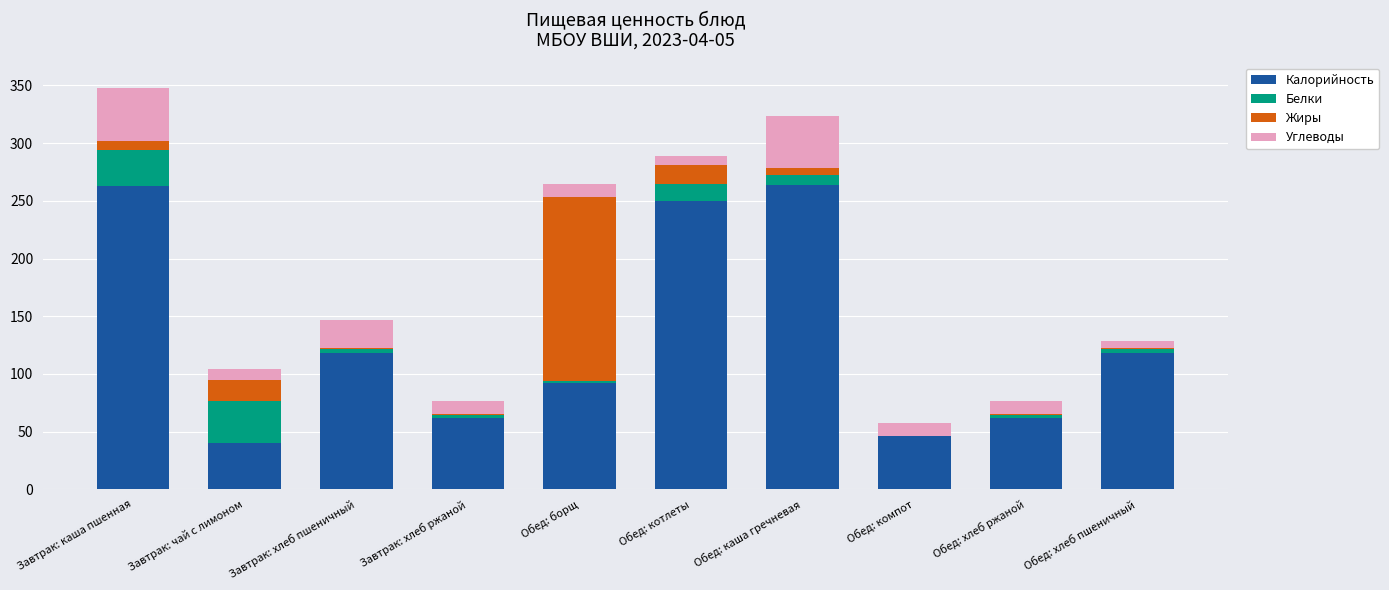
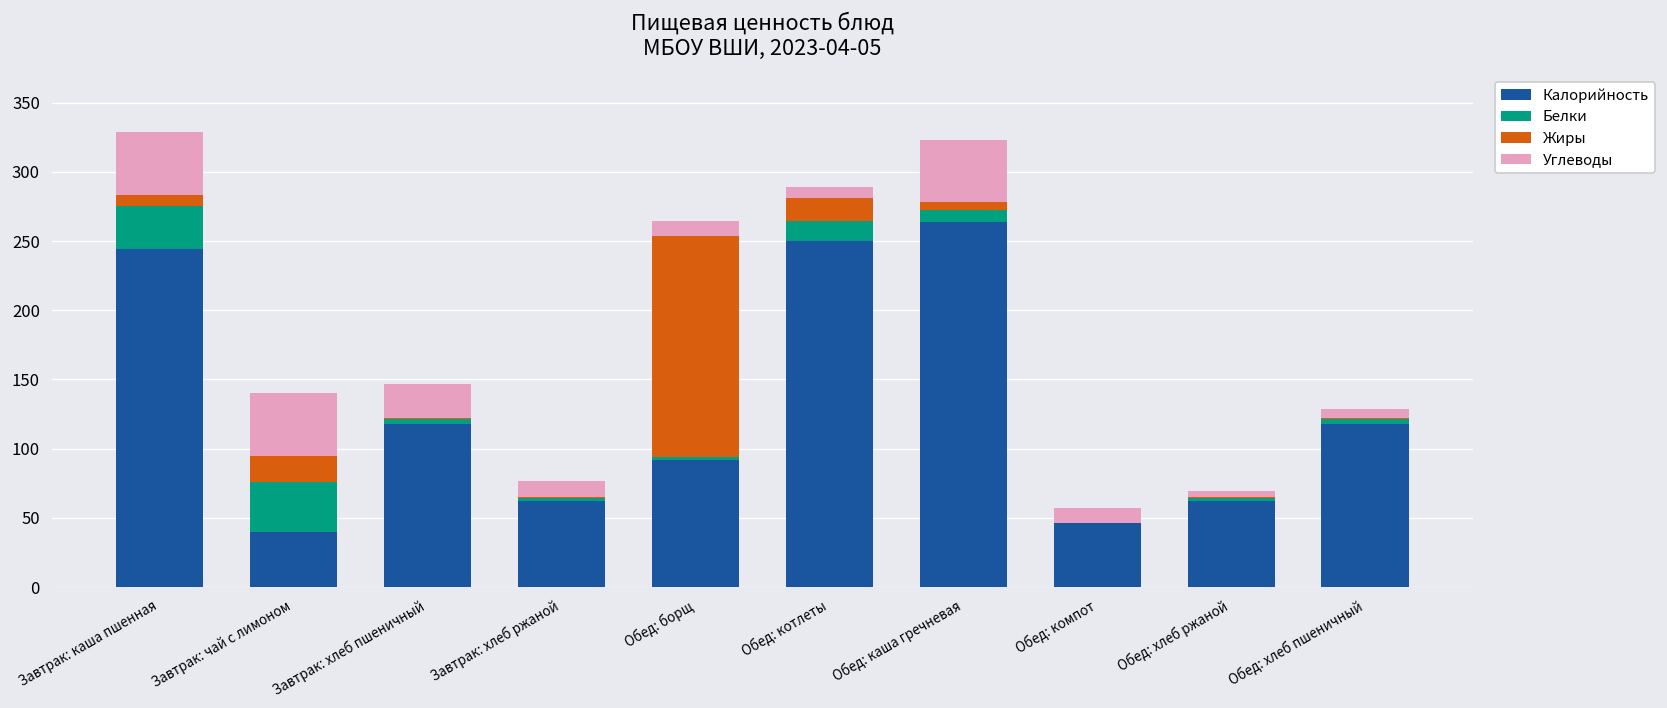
Калорийность, Завтрак: каша пшенная: 263 -> 244
Углеводы, Завтрак: чай с лимоном: 10 -> 46
Углеводы, Обед: хлеб ржаной: 12 -> 5
